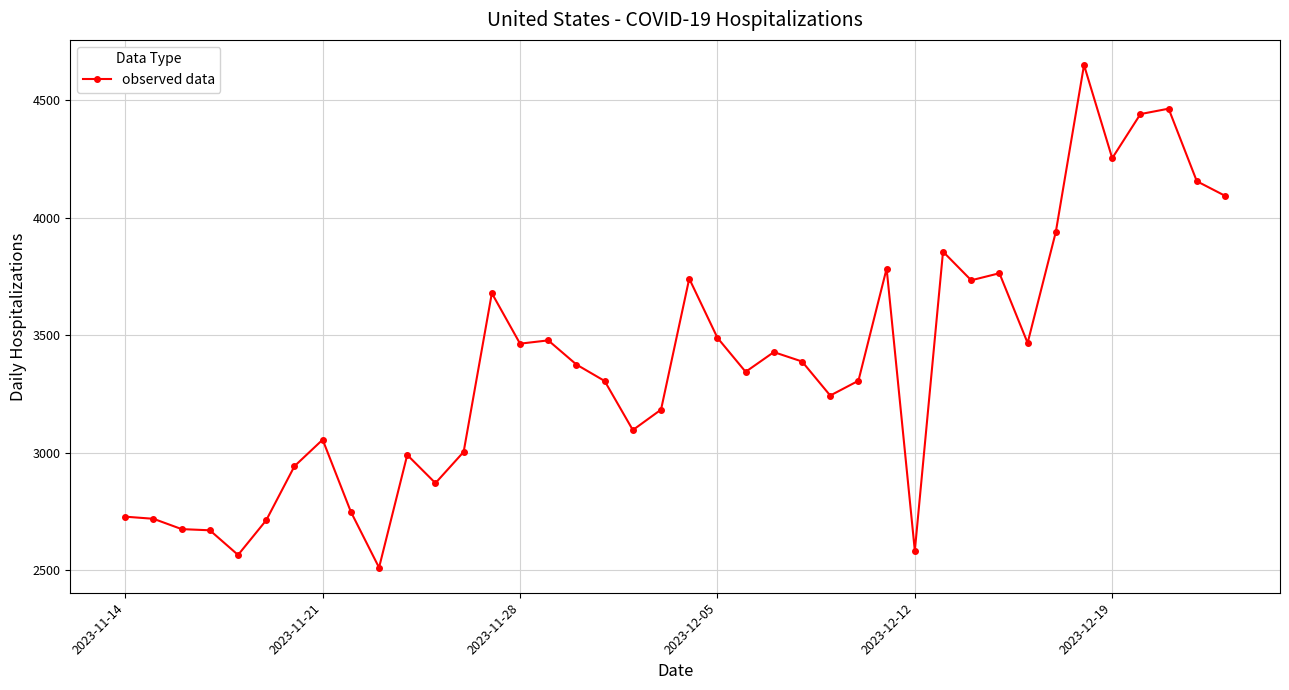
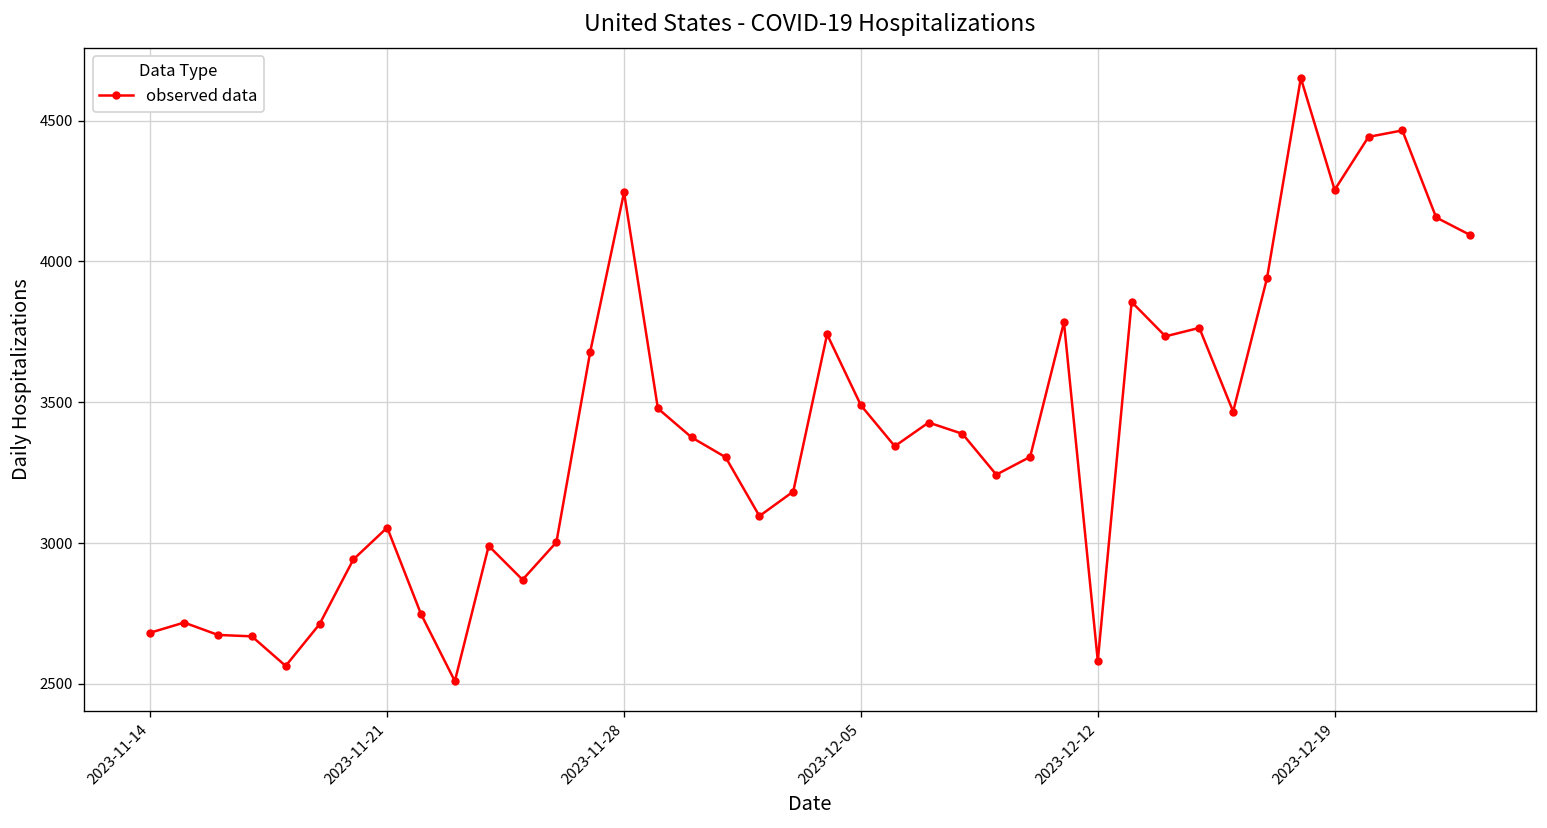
2023-11-14: 2730 -> 2680
2023-11-28: 3460 -> 4250
